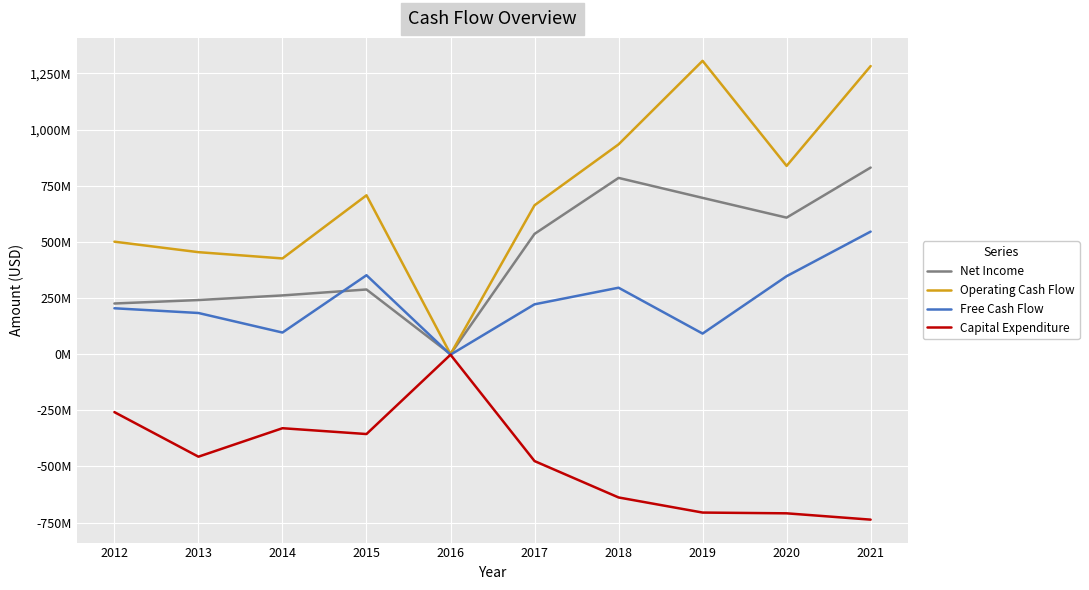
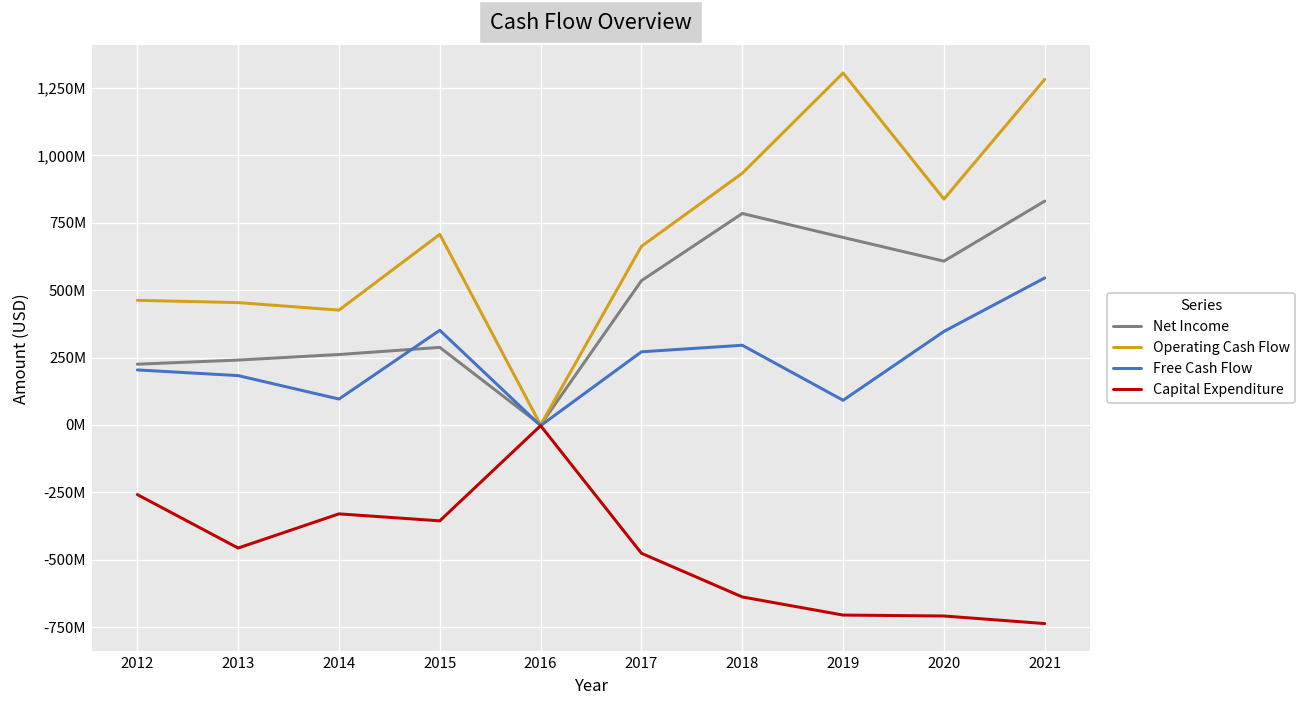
Operating Cash Flow, 2012: 500,000,000 -> 460,000,000
Free Cash Flow, 2017: 220,000,000 -> 270,000,000
